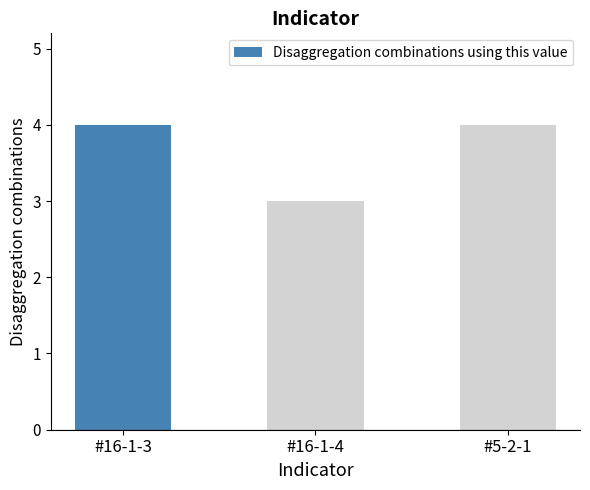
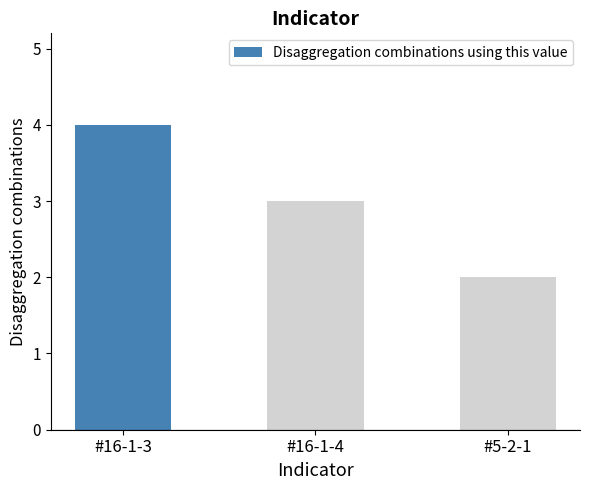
#5-2-1: 4 -> 2
